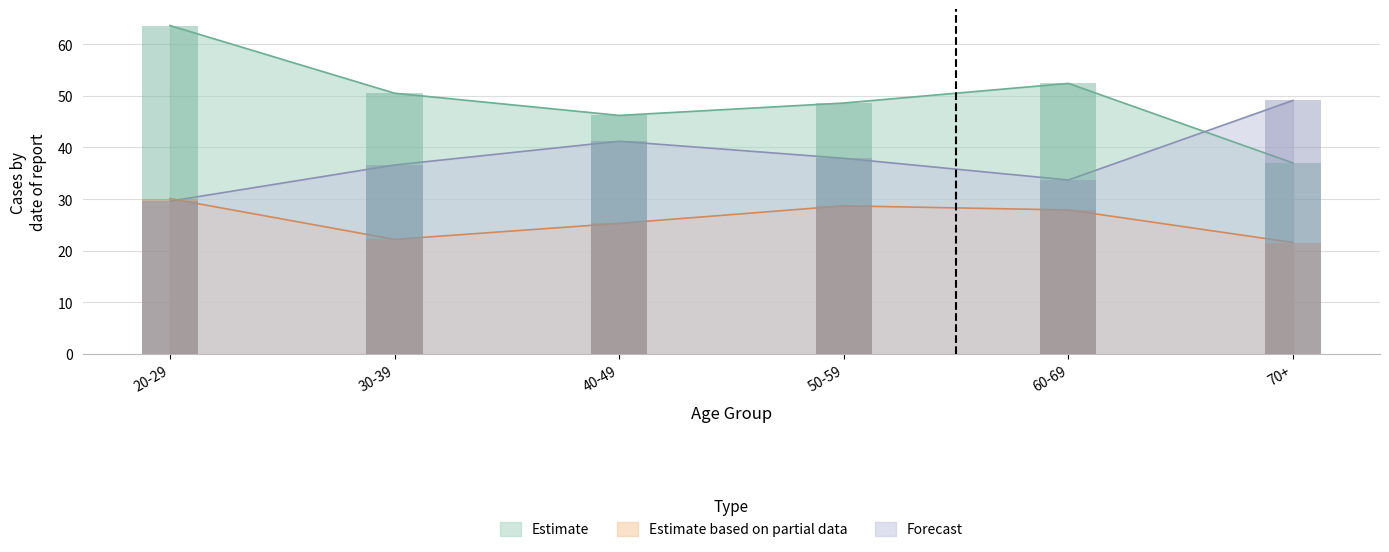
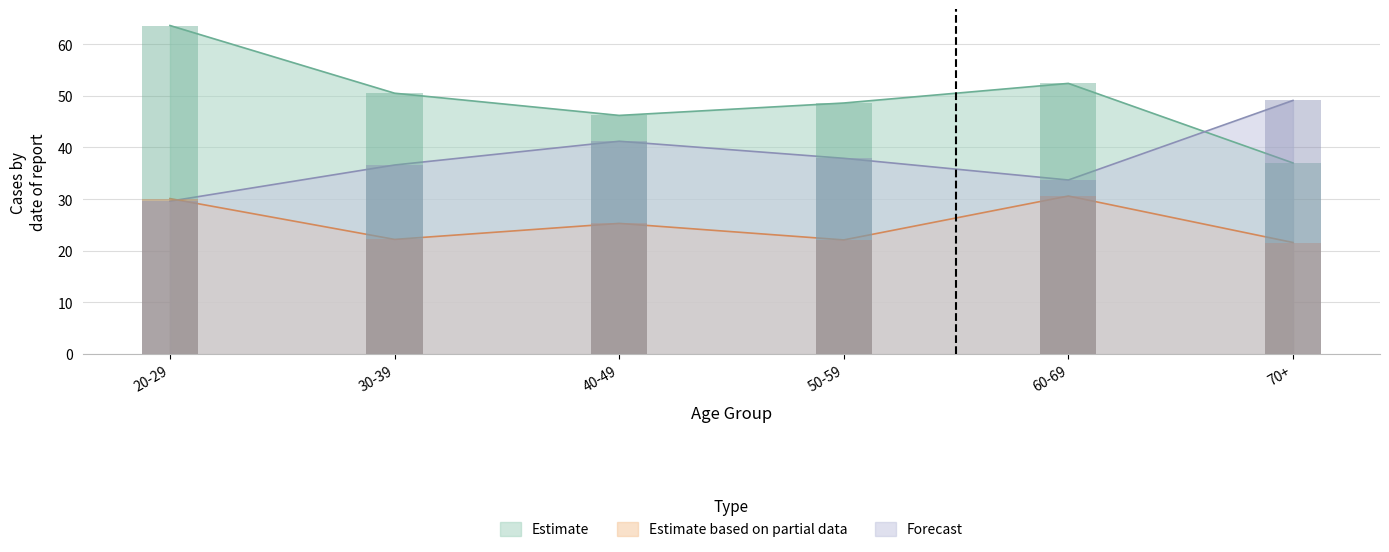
Estimate based on partial data, 50-59: 29 -> 22
Estimate based on partial data, 60-69: 28 -> 31
